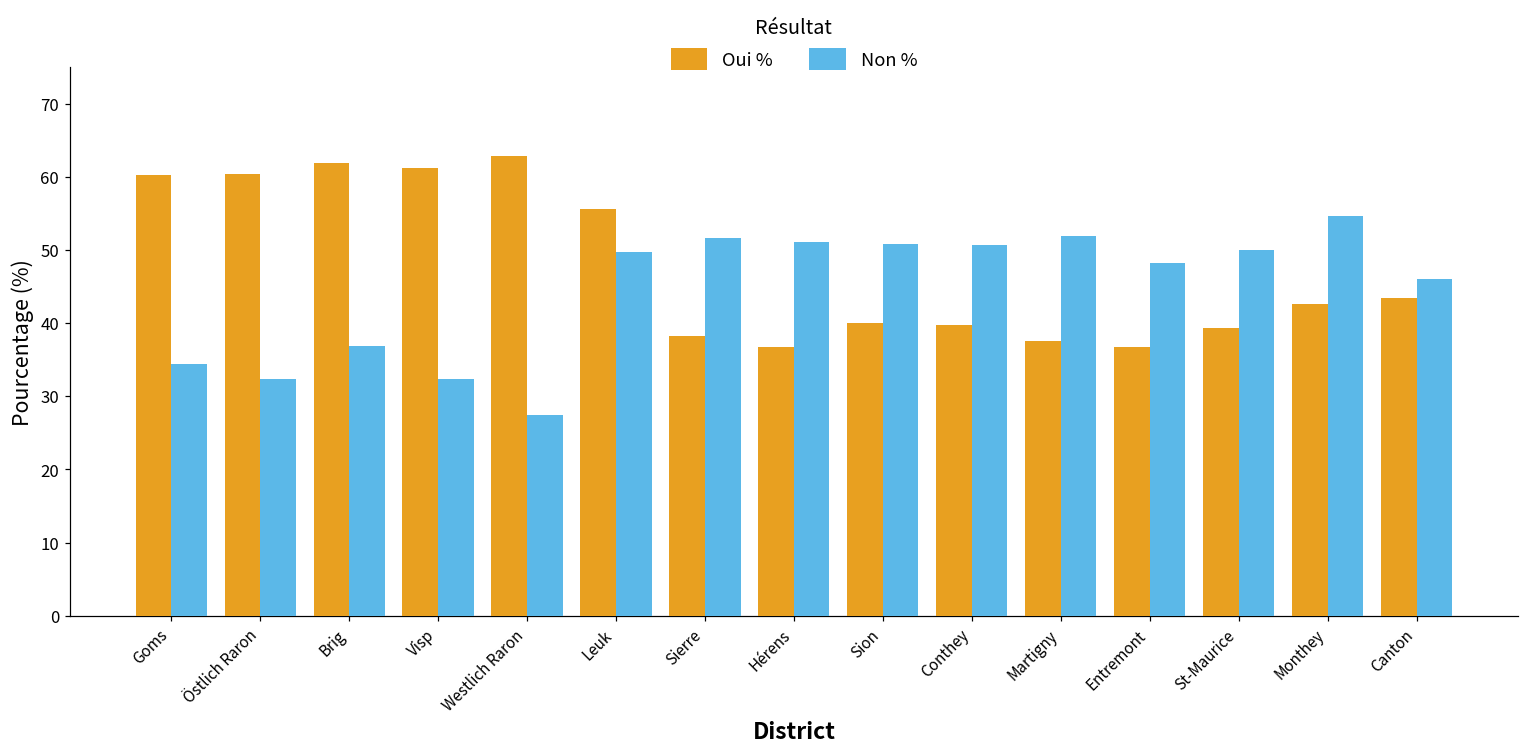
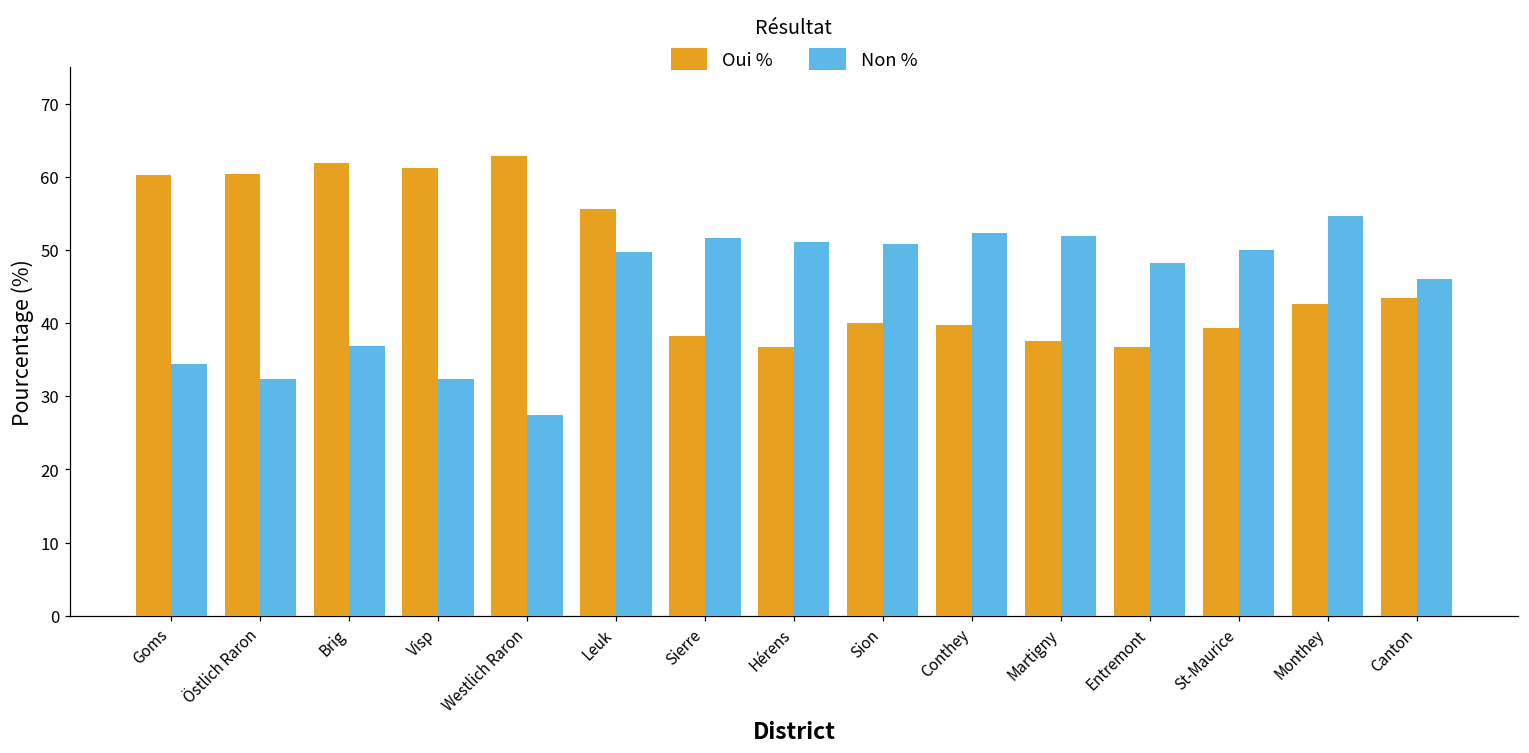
Non %, Conthey: 51 -> 52
